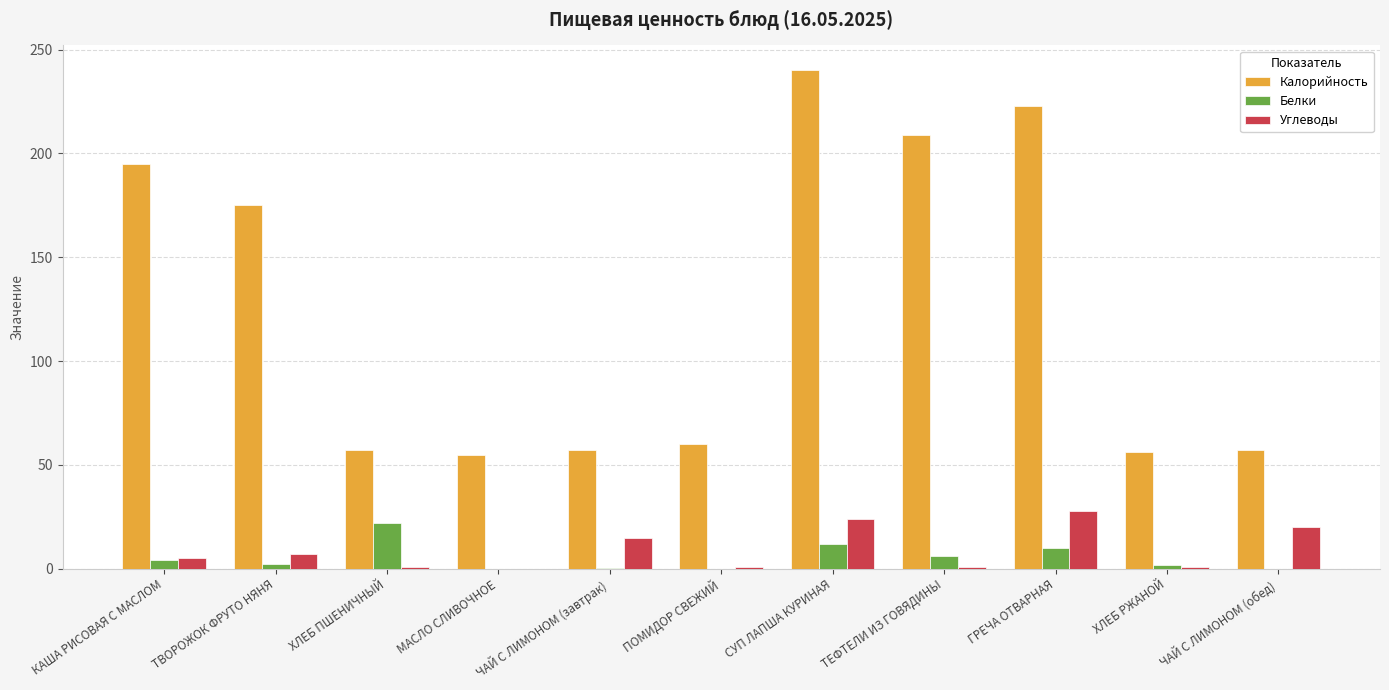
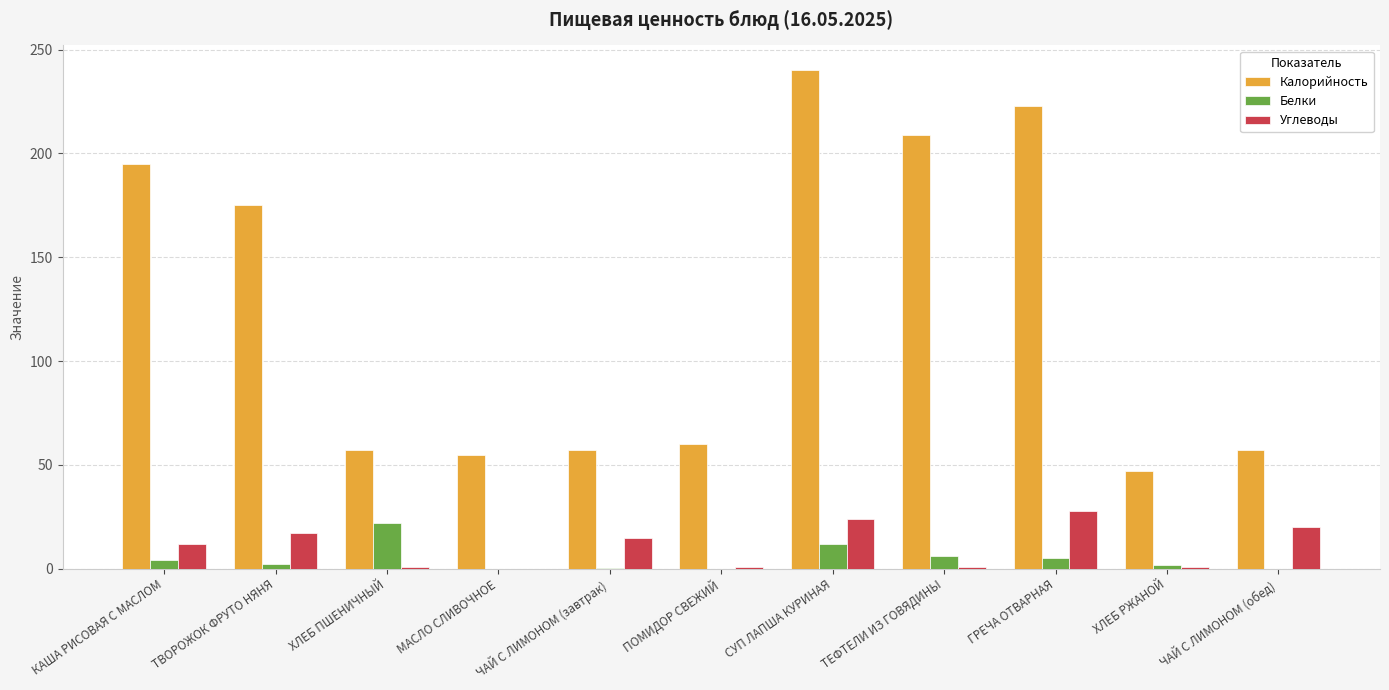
Углеводы, КАША РИСОВАЯ С МАСЛОМ: 5 -> 12
Углеводы, ТВОРОЖОК ФРУТО НЯНЯ: 7 -> 17
Белки, ГРЕЧА ОТВАРНАЯ: 10 -> 5
Калорийность, ХЛЕБ РЖАНОЙ: 56 -> 47
